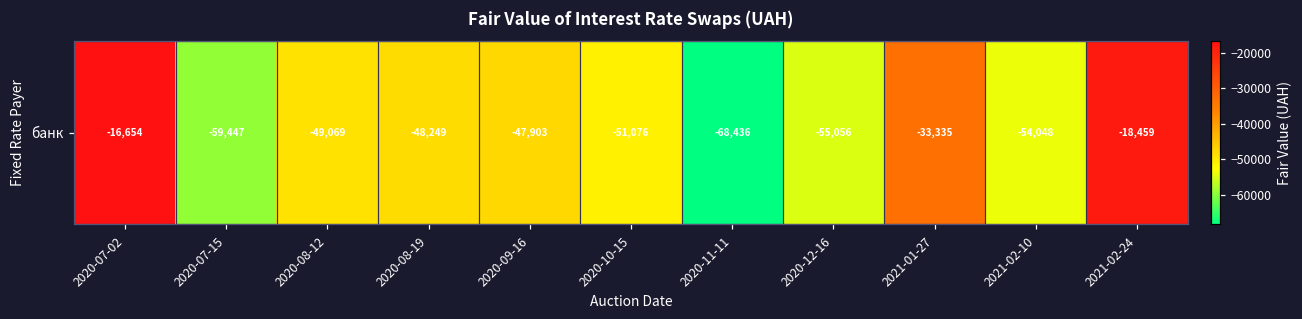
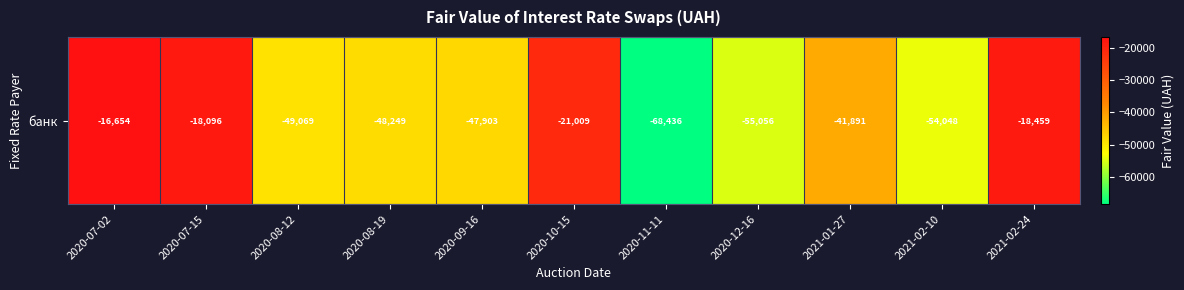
банк, 2020-07-15: -59,447 -> -18,096
банк, 2020-10-15: -51,076 -> -21,009
банк, 2021-01-27: -33,335 -> -41,891
